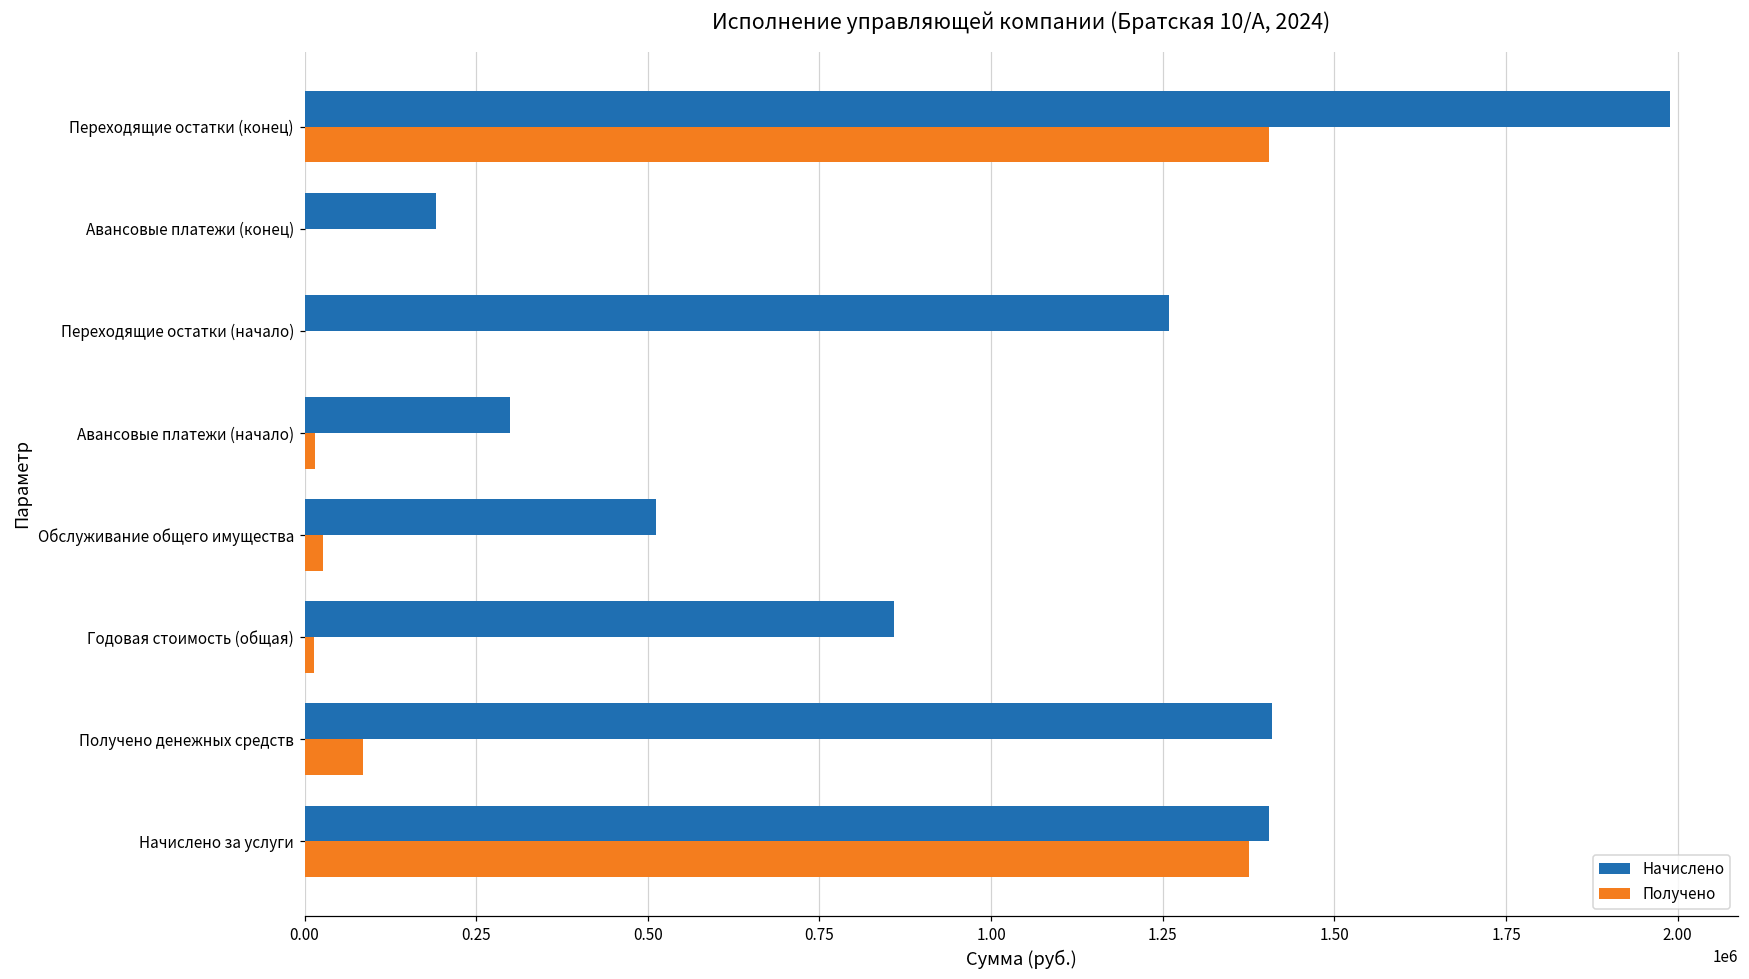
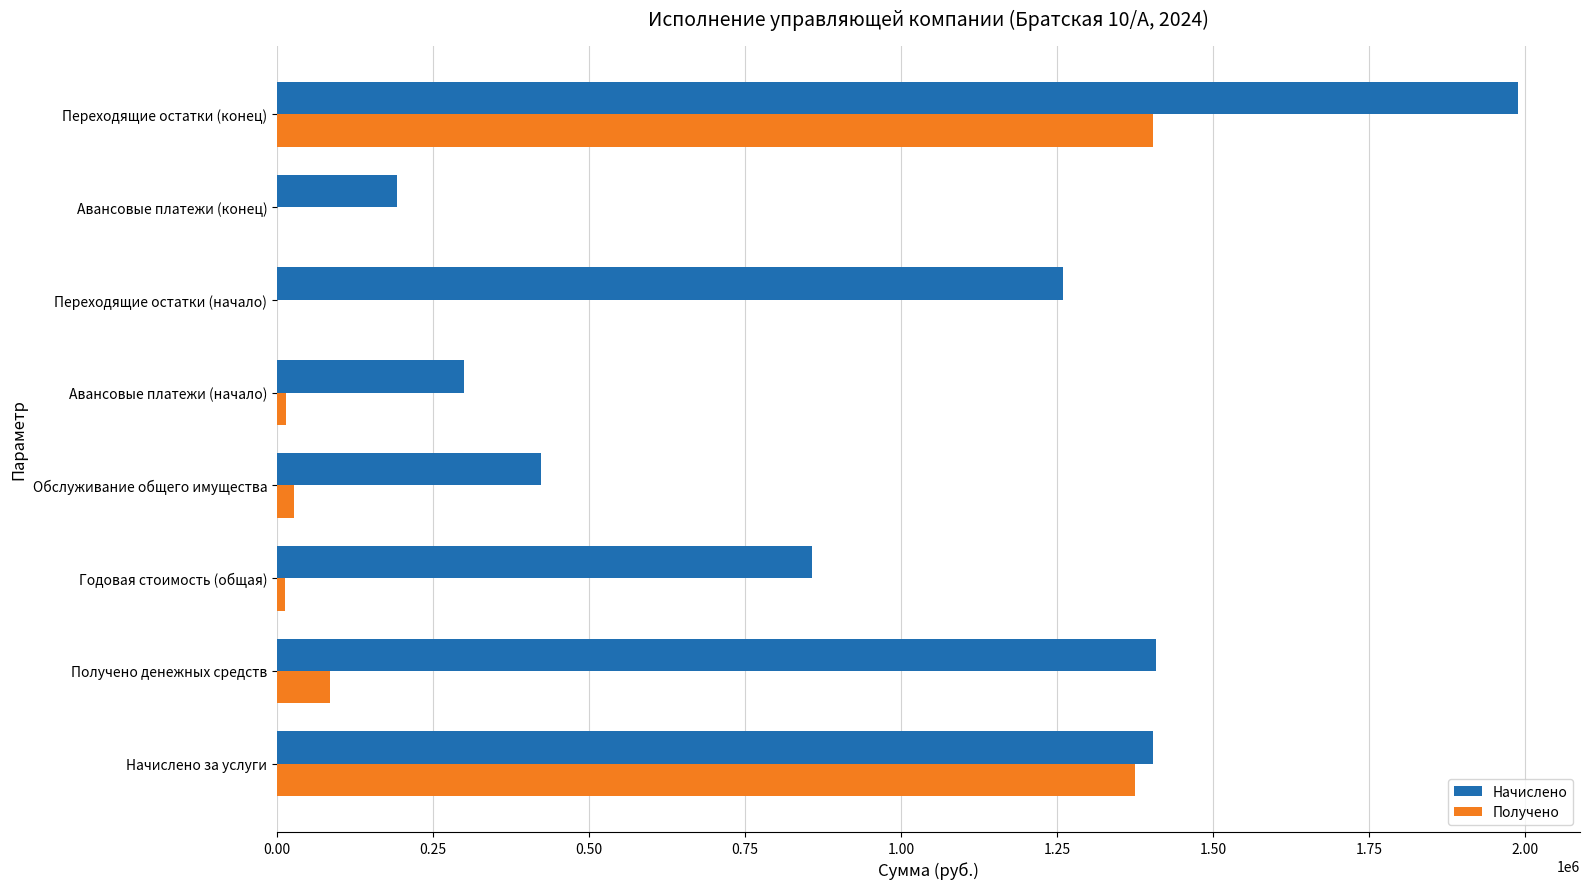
Начислено, Обслуживание общего имущества: 510000 -> 420000
